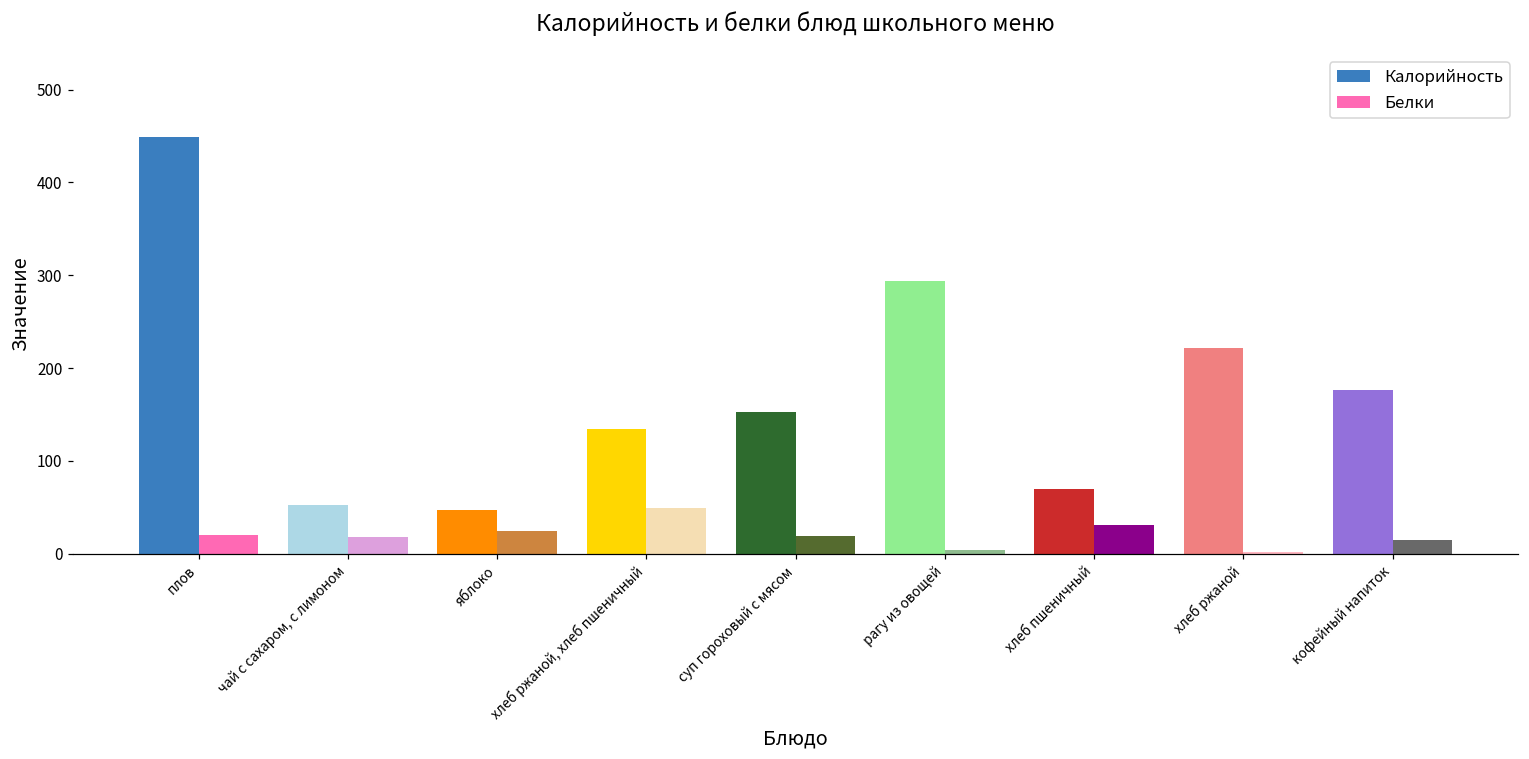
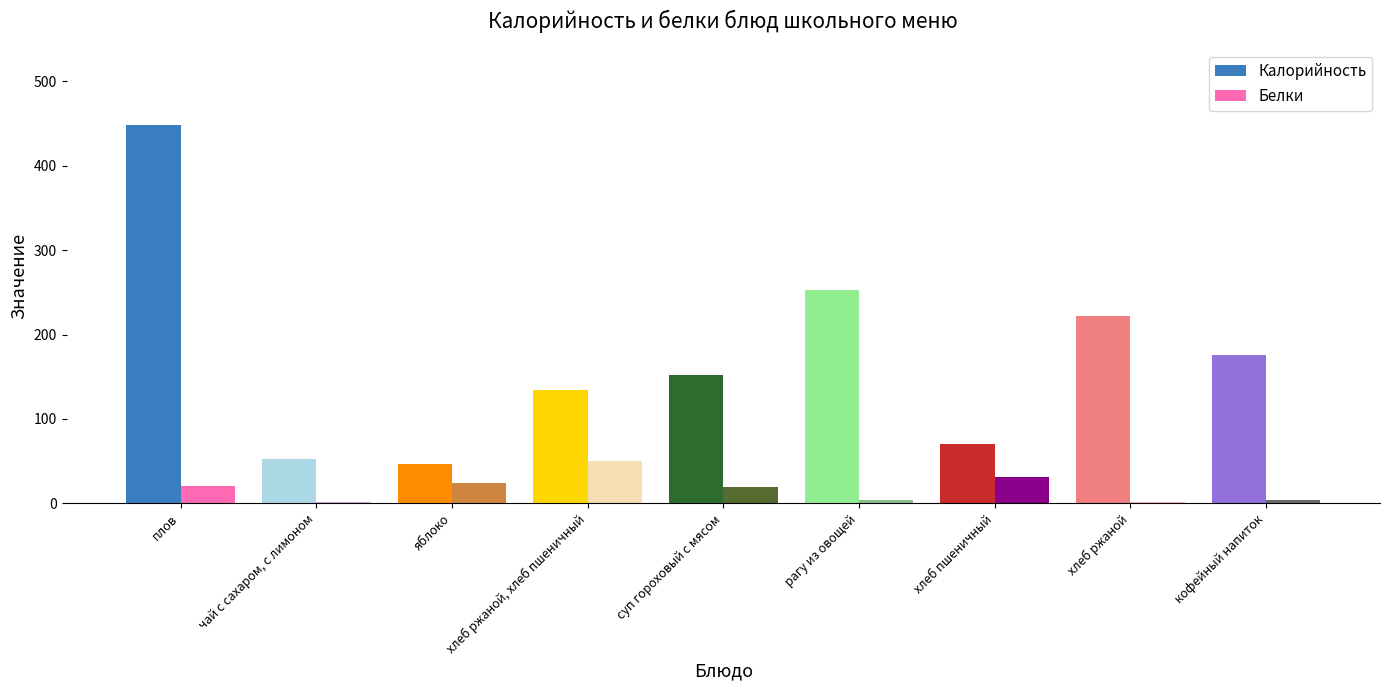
Белки, чай с сахаром, с лимоном: 20 -> 0
Калорийность, рагу из овощей: 290 -> 250
Белки, кофейный напиток: 10 -> 0
